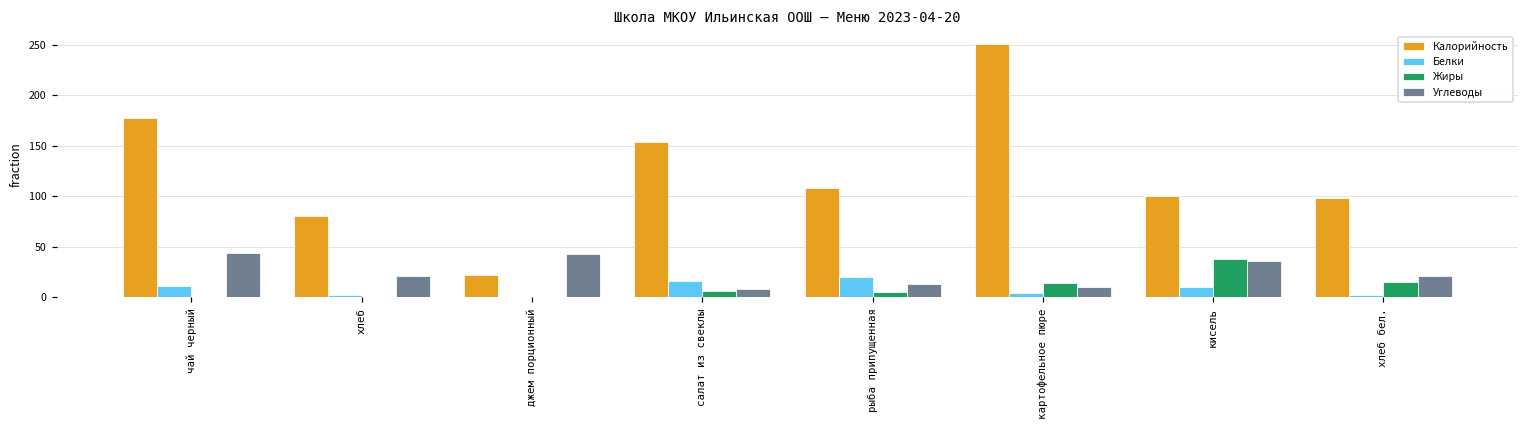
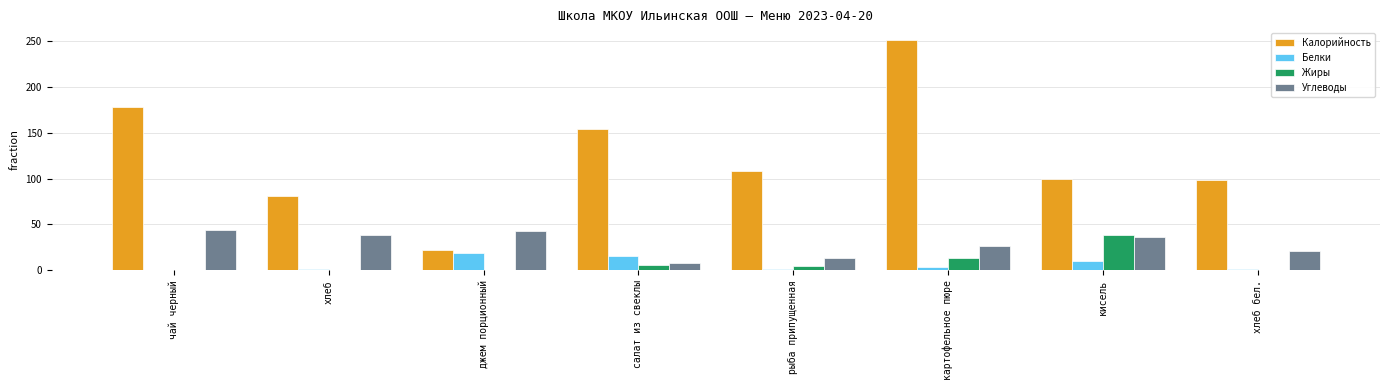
Белки, чай черный: 10 -> 0
Углеводы, хлеб: 20 -> 40
Белки, джем порционный: 0 -> 20
Белки, рыба припущенная: 20 -> 0
Углеводы, картофельное пюре: 10 -> 30
Жиры, хлеб бел.: 20 -> 0
